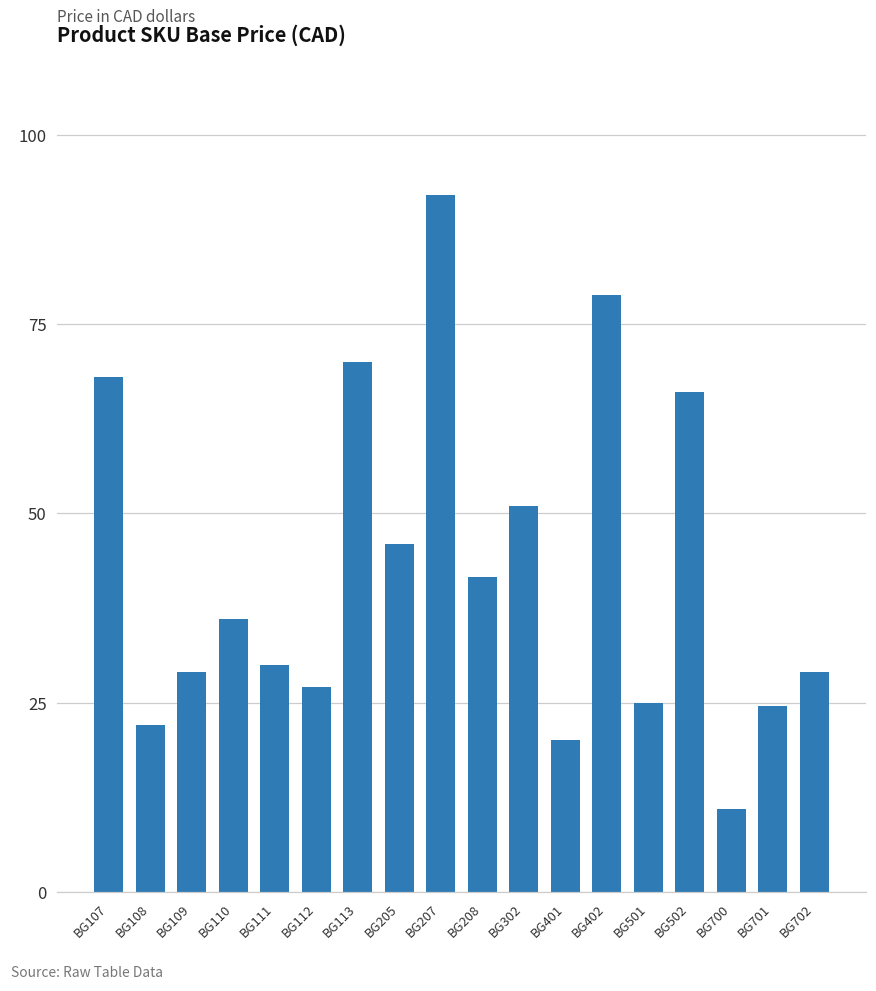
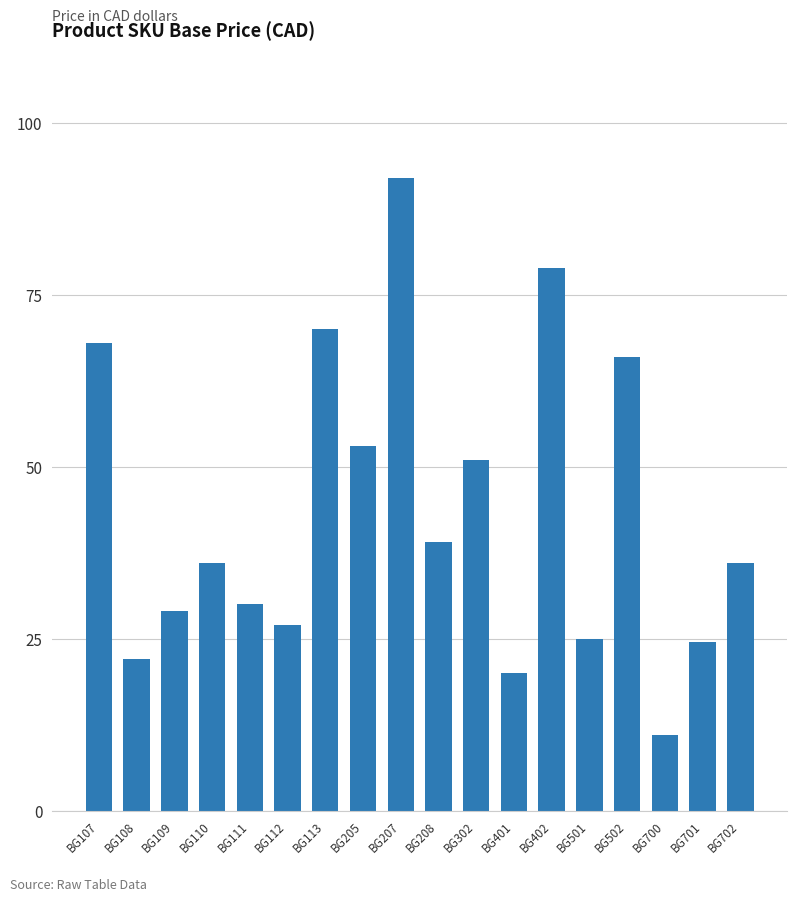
BG205: 46 -> 53
BG208: 42 -> 39
BG702: 29 -> 36
